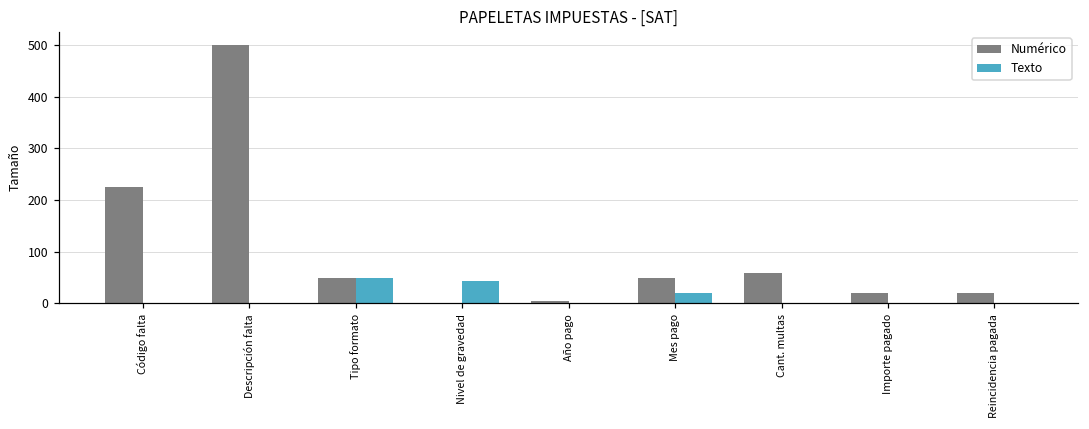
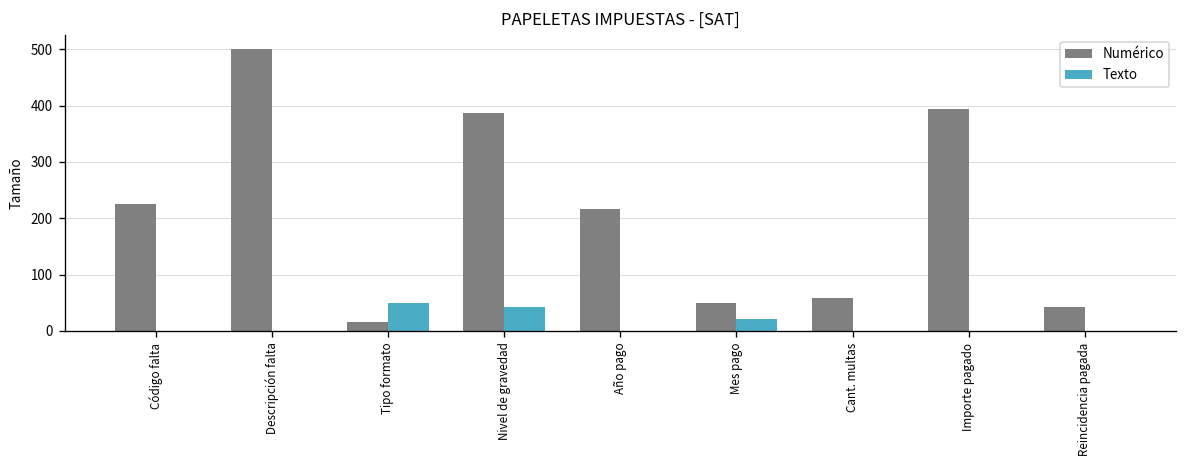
Numérico, Tipo formato: 50 -> 20
Numérico, Nivel de gravedad: 0 -> 390
Numérico, Año pago: 0 -> 220
Numérico, Importe pagado: 20 -> 390
Numérico, Reincidencia pagada: 20 -> 40
